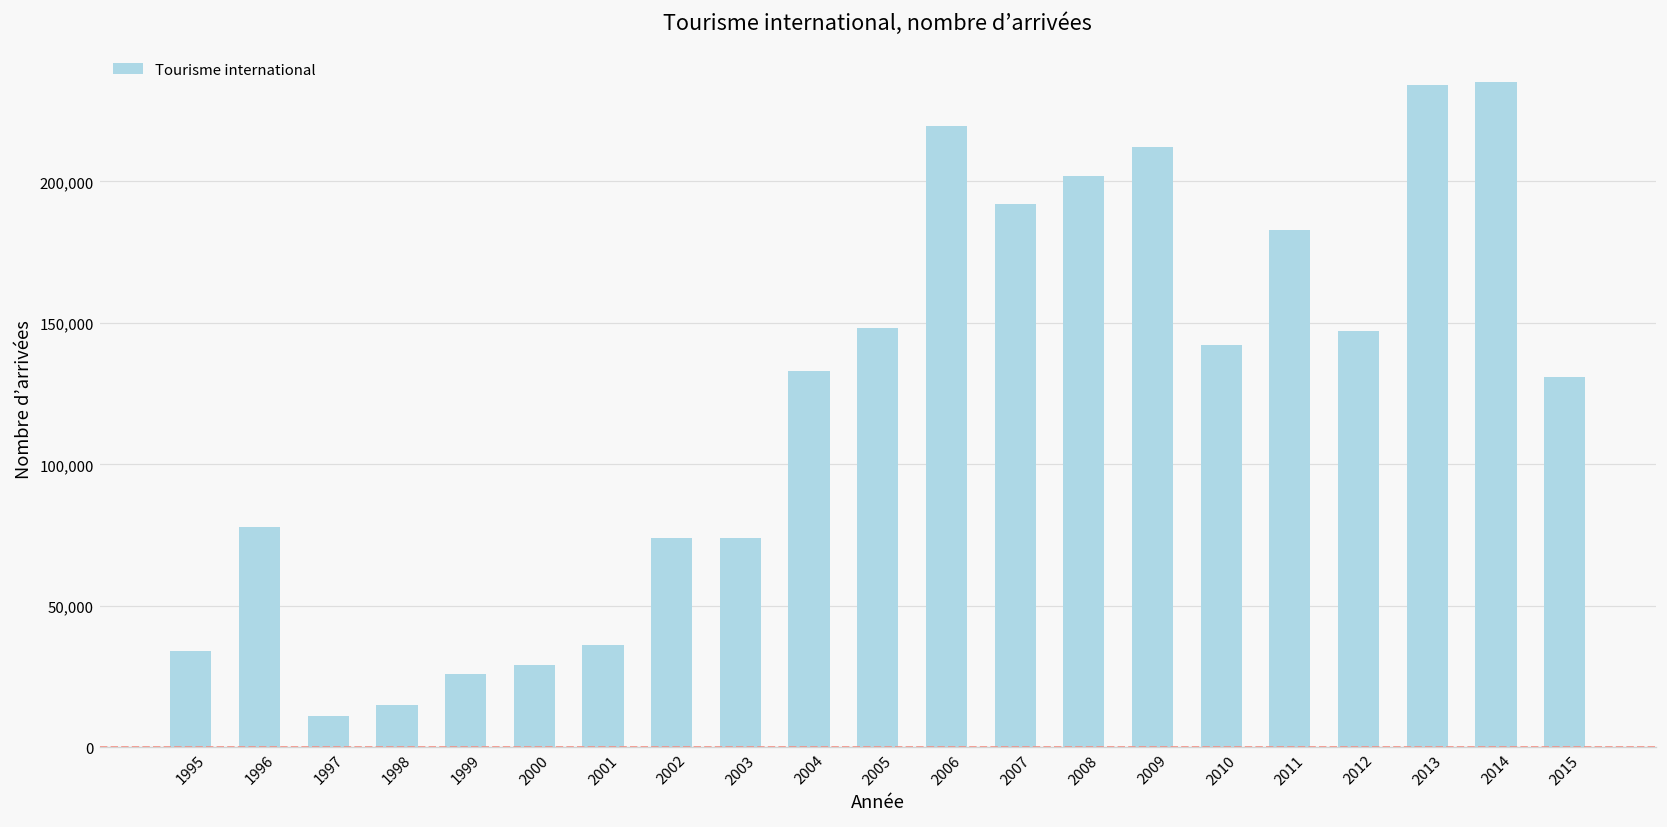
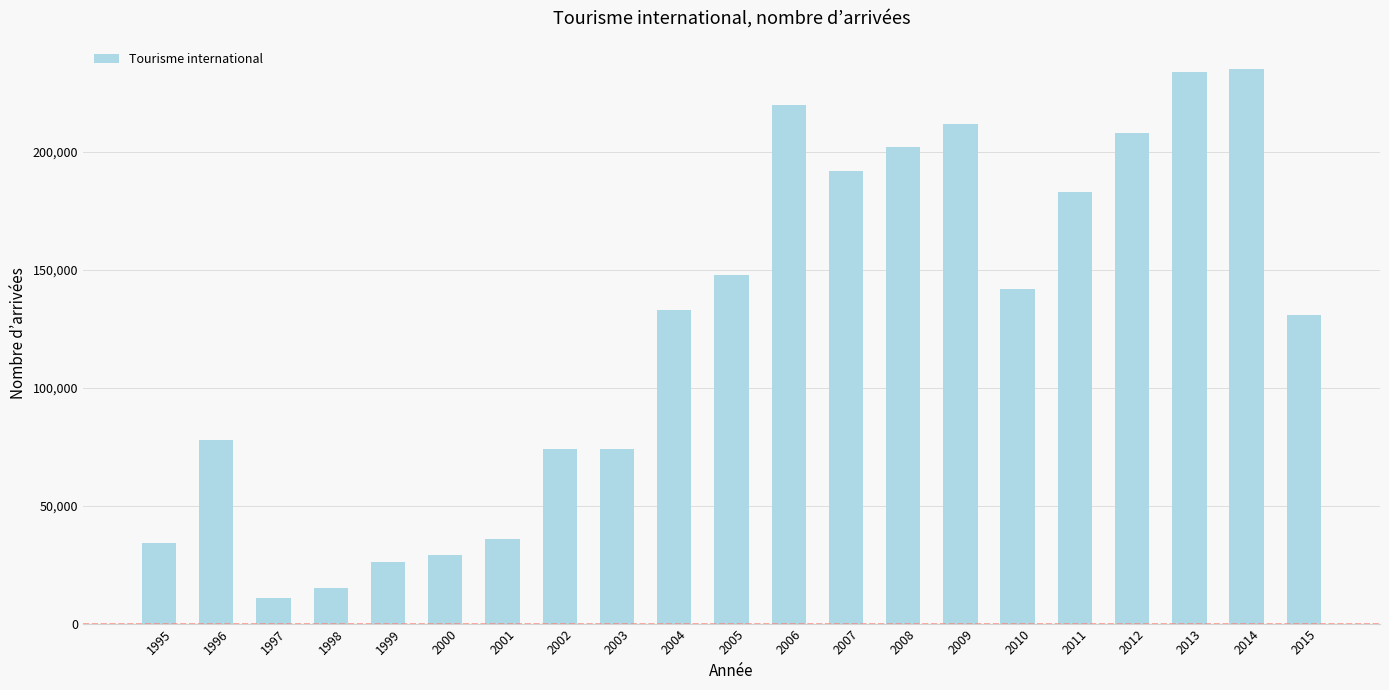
2012: 147,000 -> 208,000
